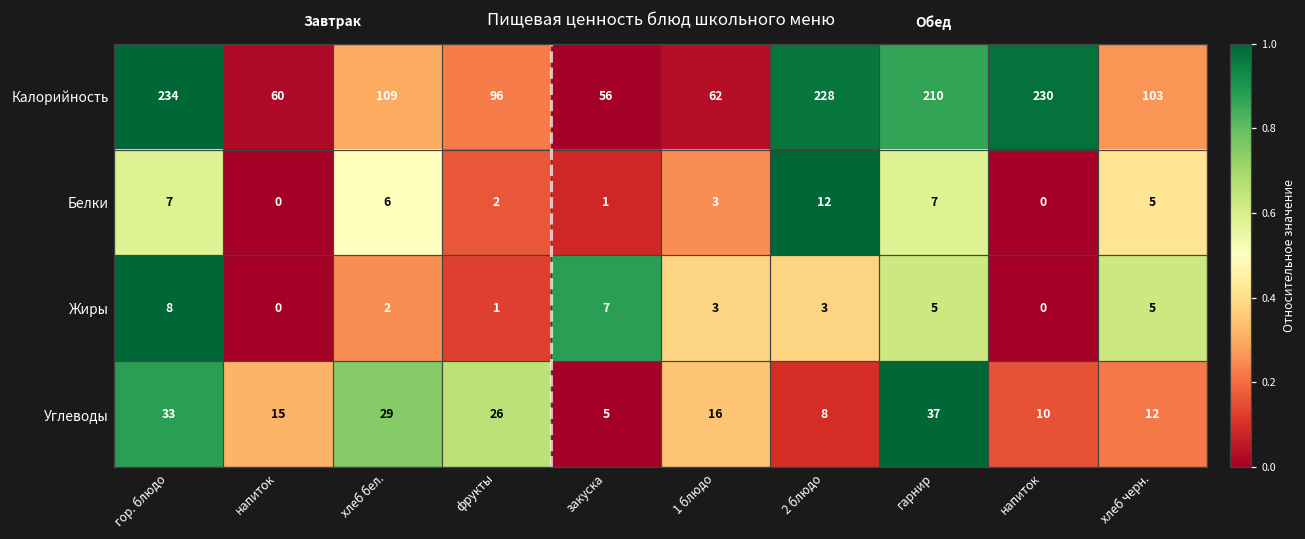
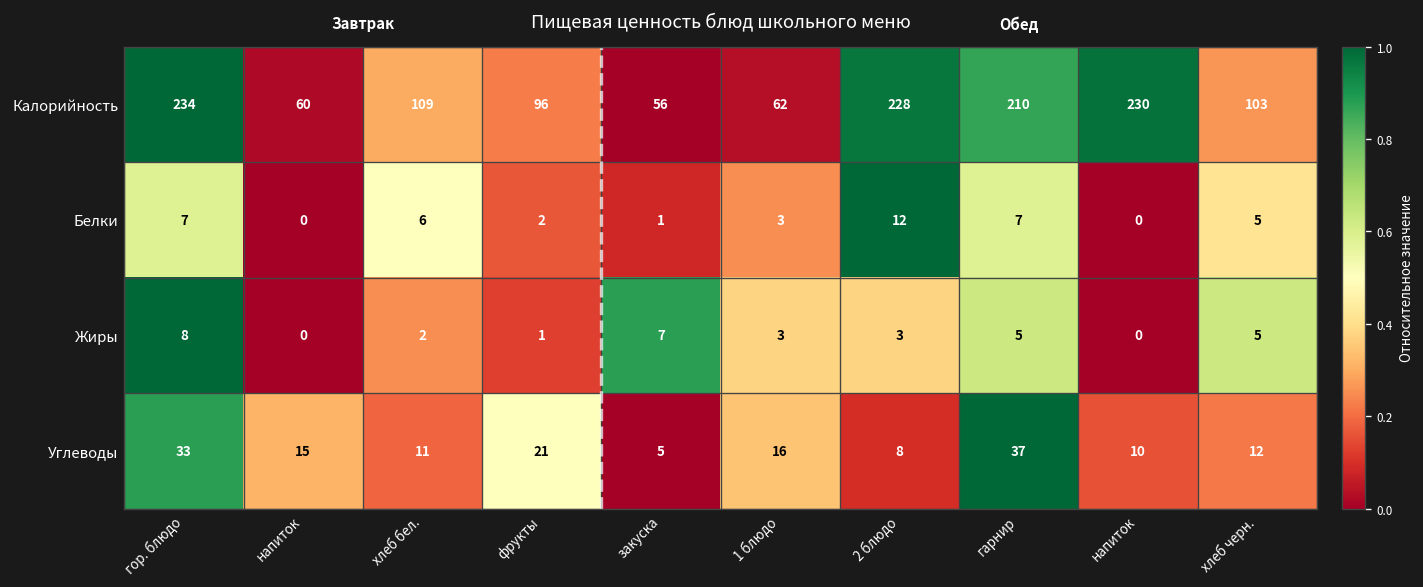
Углеводы, хлеб бел.: 29 -> 11
Углеводы, фрукты: 26 -> 21
